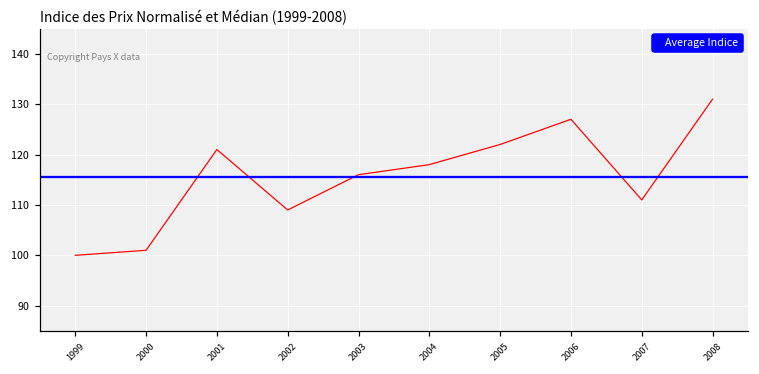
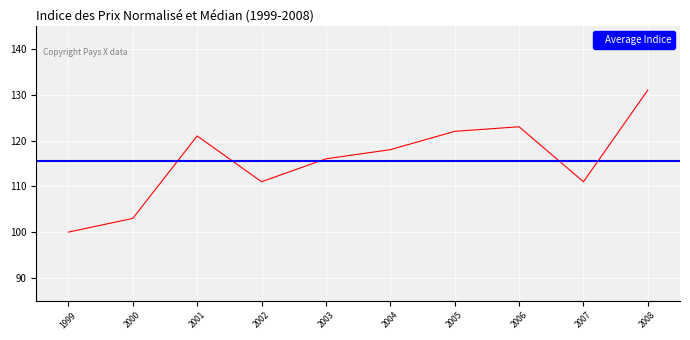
2000: 101 -> 103
2002: 109 -> 111
2006: 127 -> 123
